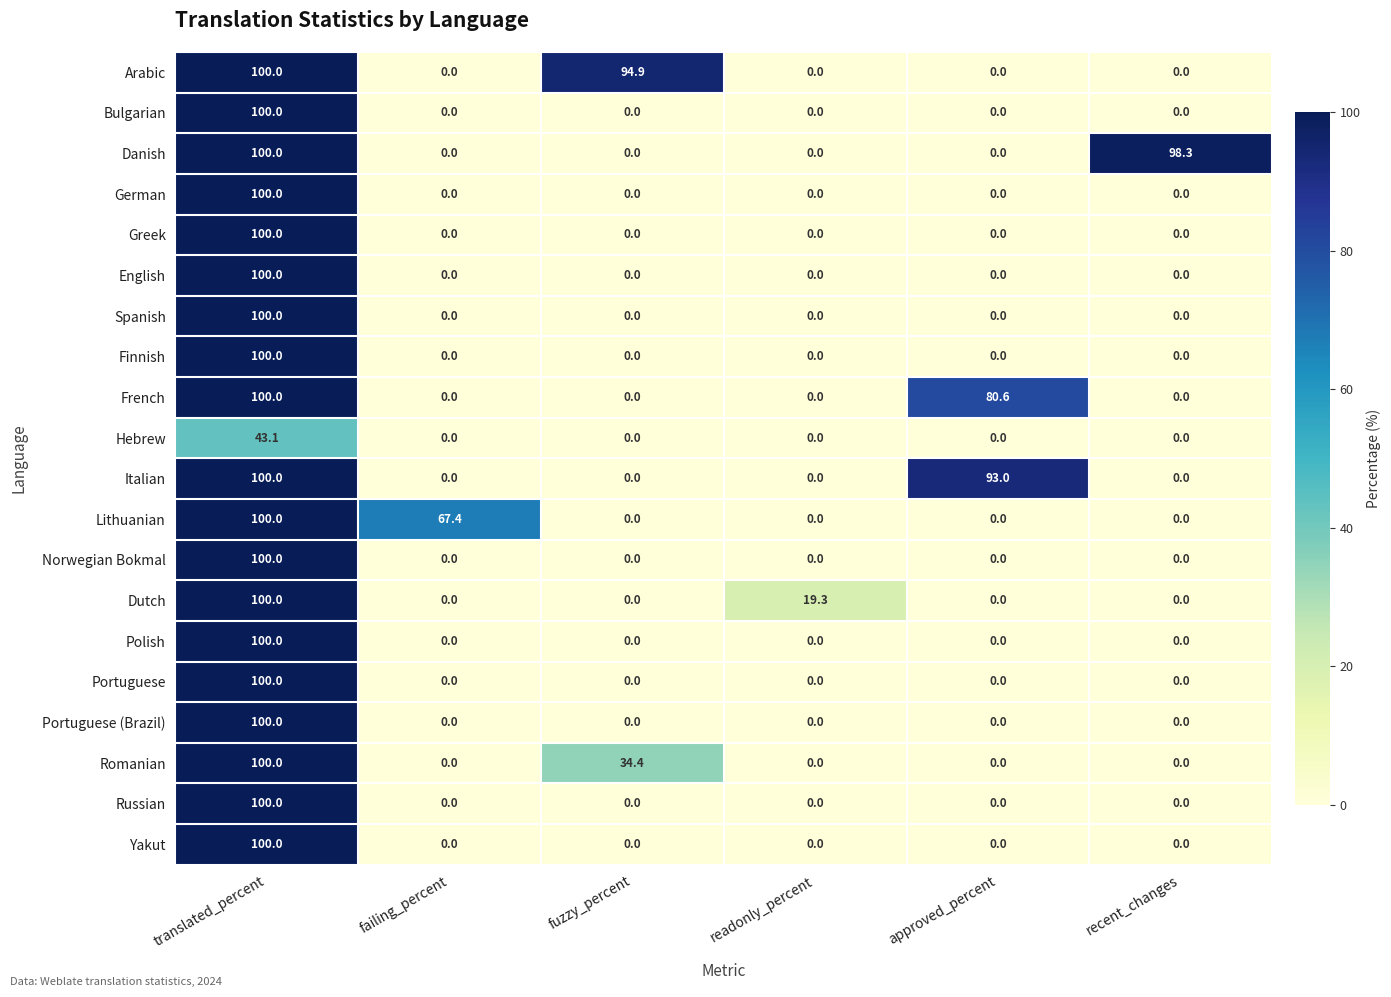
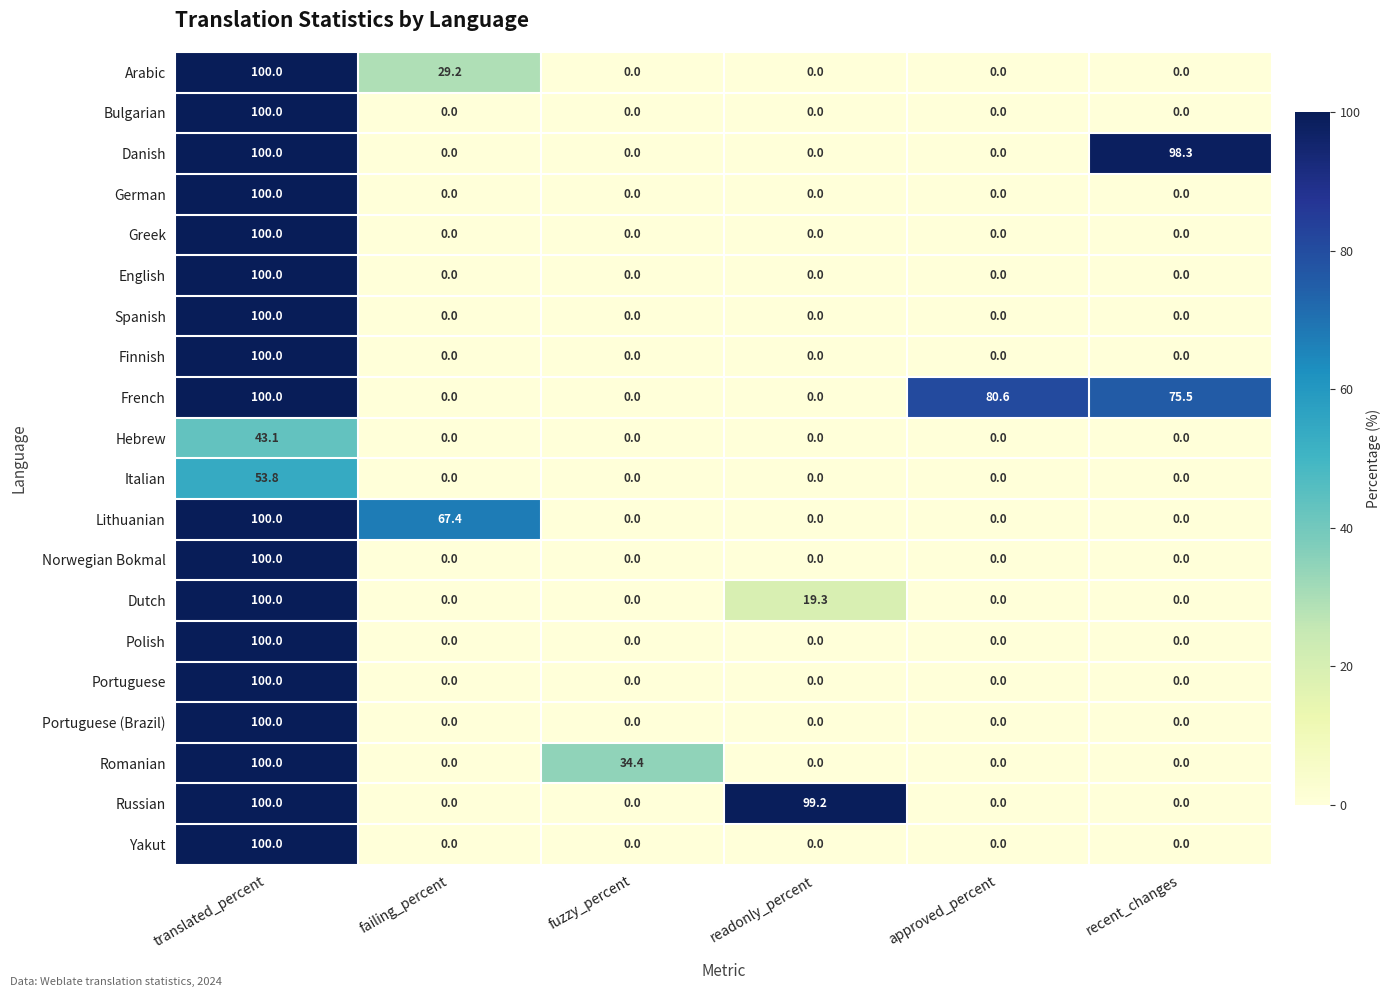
Arabic, failing_percent: 0.0 -> 29.2
Arabic, fuzzy_percent: 94.9 -> 0.0
French, recent_changes: 0.0 -> 75.5
Italian, translated_percent: 100.0 -> 53.8
Italian, approved_percent: 93.0 -> 0.0
Russian, readonly_percent: 0.0 -> 99.2
